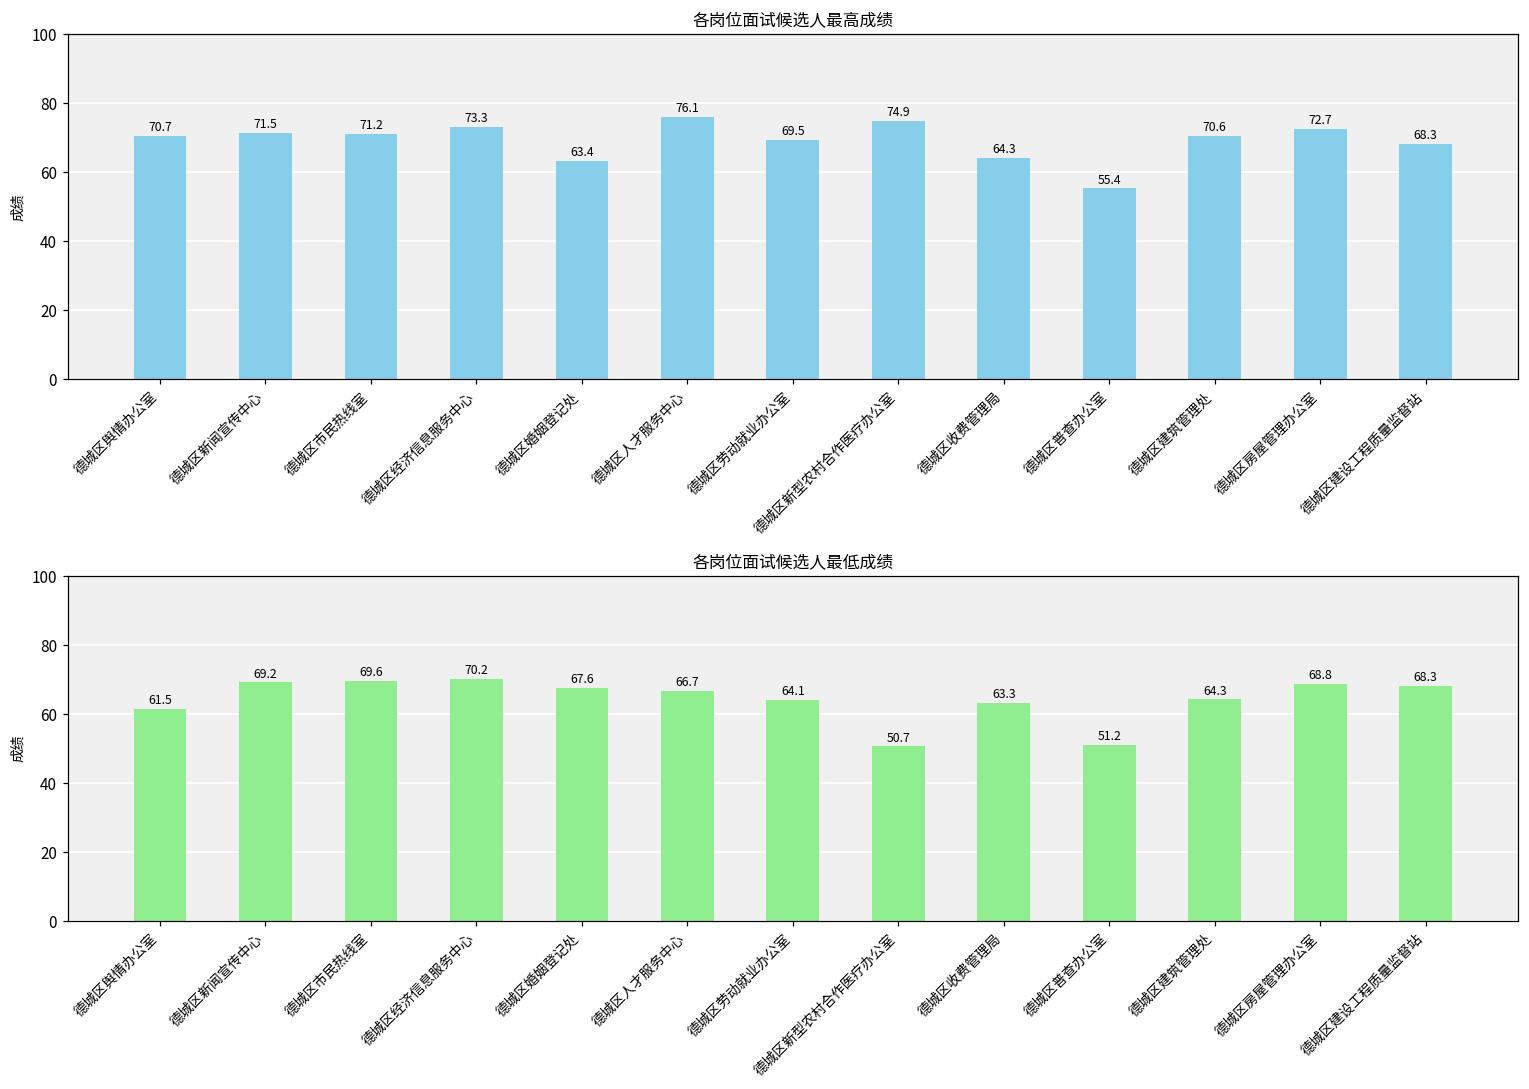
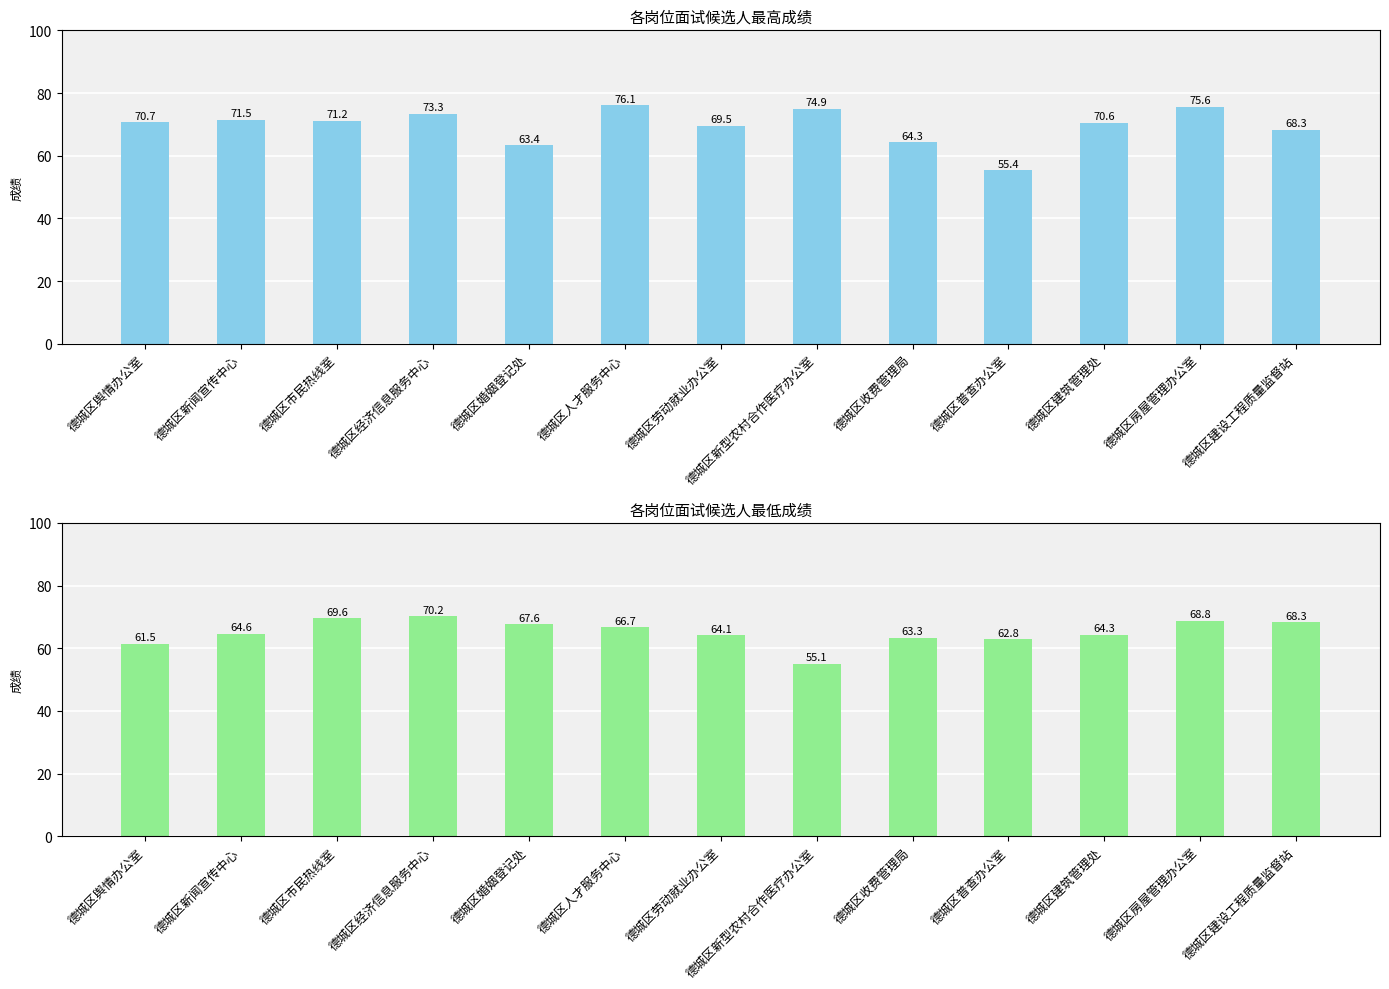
各岗位面试候选人最高成绩, 德城区房屋管理办公室: 72.7 -> 75.6
各岗位面试候选人最低成绩, 德城区新闻宣传中心: 69.2 -> 64.6
各岗位面试候选人最低成绩, 德城区新型农村合作医疗办公室: 50.7 -> 55.1
各岗位面试候选人最低成绩, 德城区普查办公室: 51.2 -> 62.8
